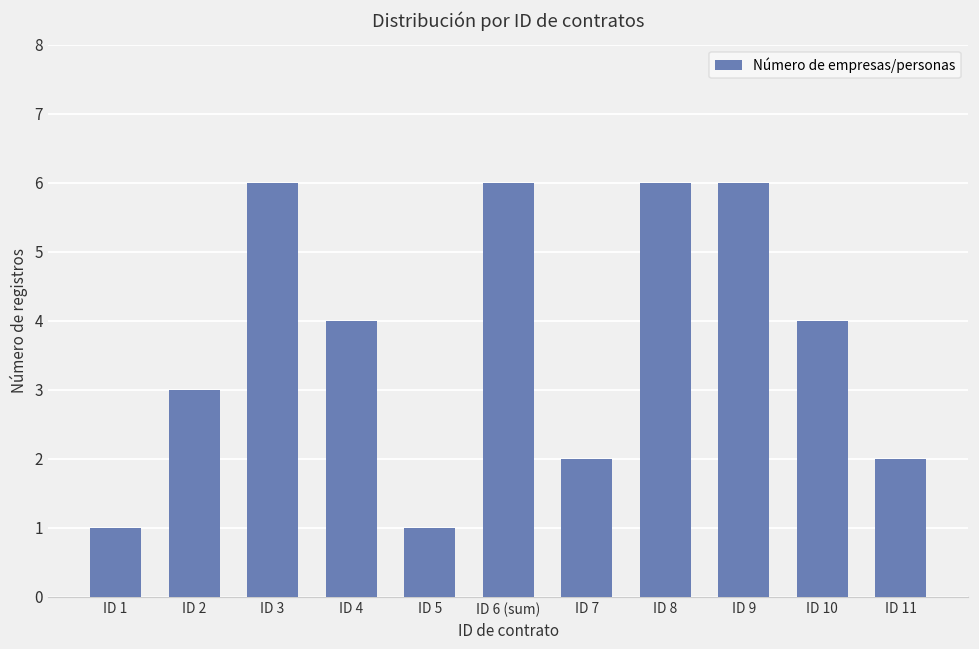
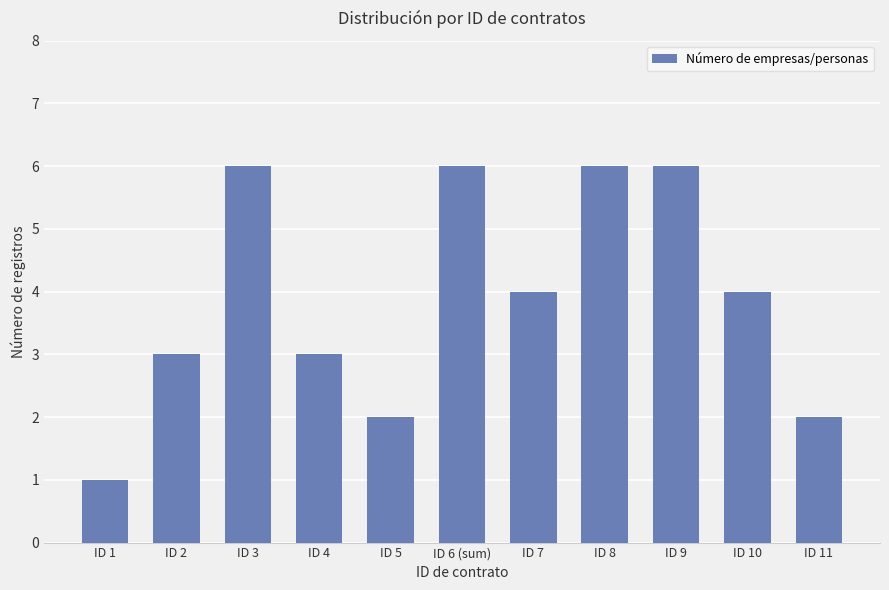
ID 4: 4 -> 3
ID 5: 1 -> 2
ID 7: 2 -> 4
